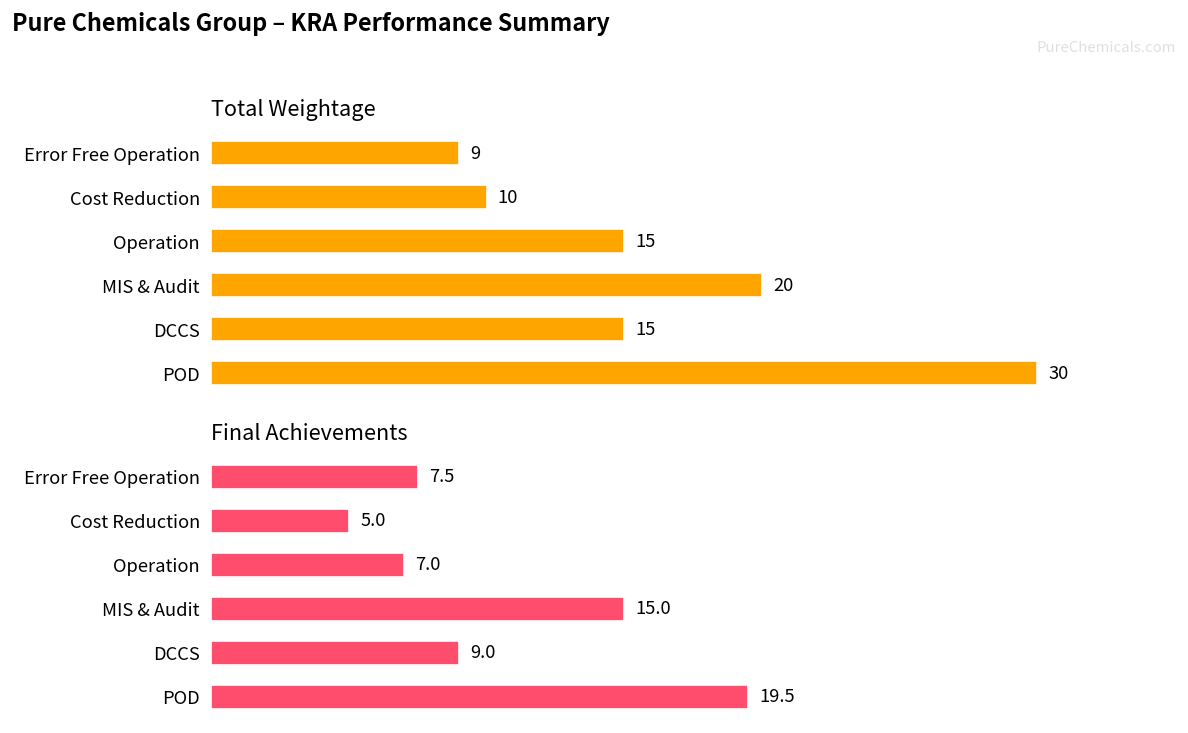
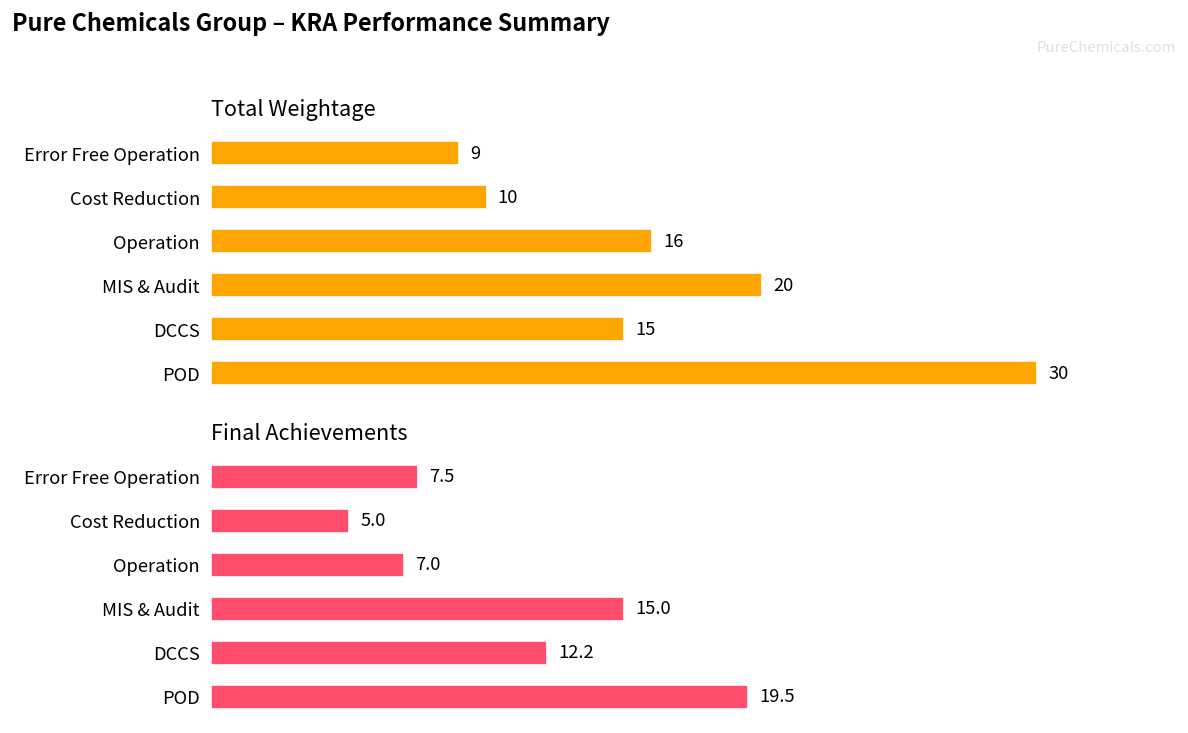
Total Weightage, Operation: 15 -> 16
Final Achievements, DCCS: 9.0 -> 12.2
